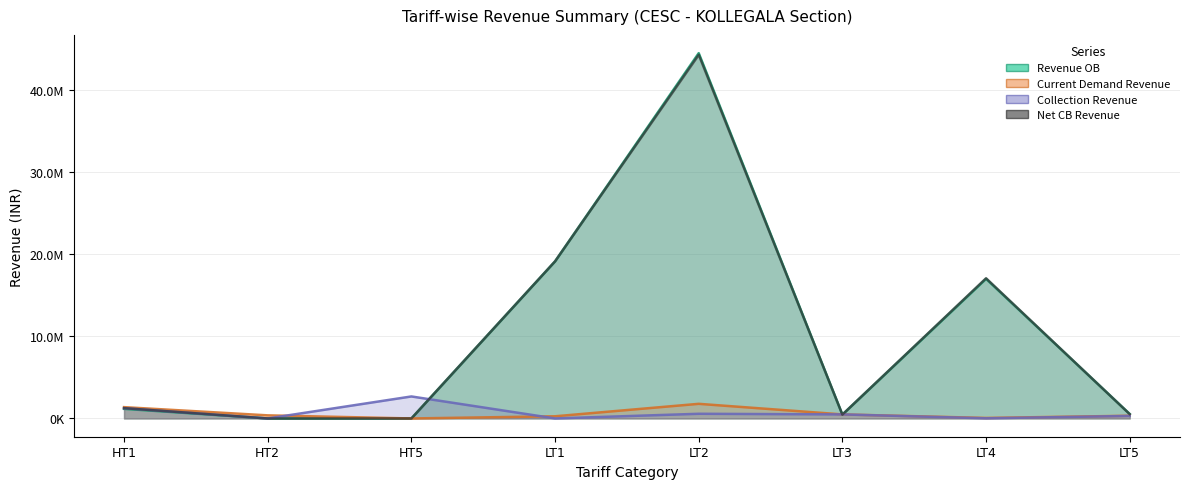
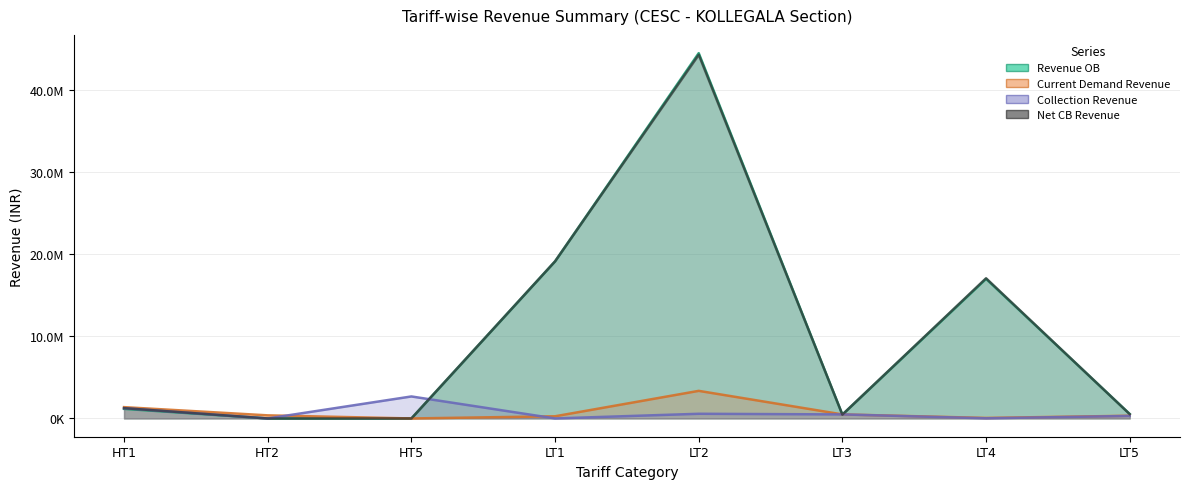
Current Demand Revenue, LT2: 2000000 -> 3000000
